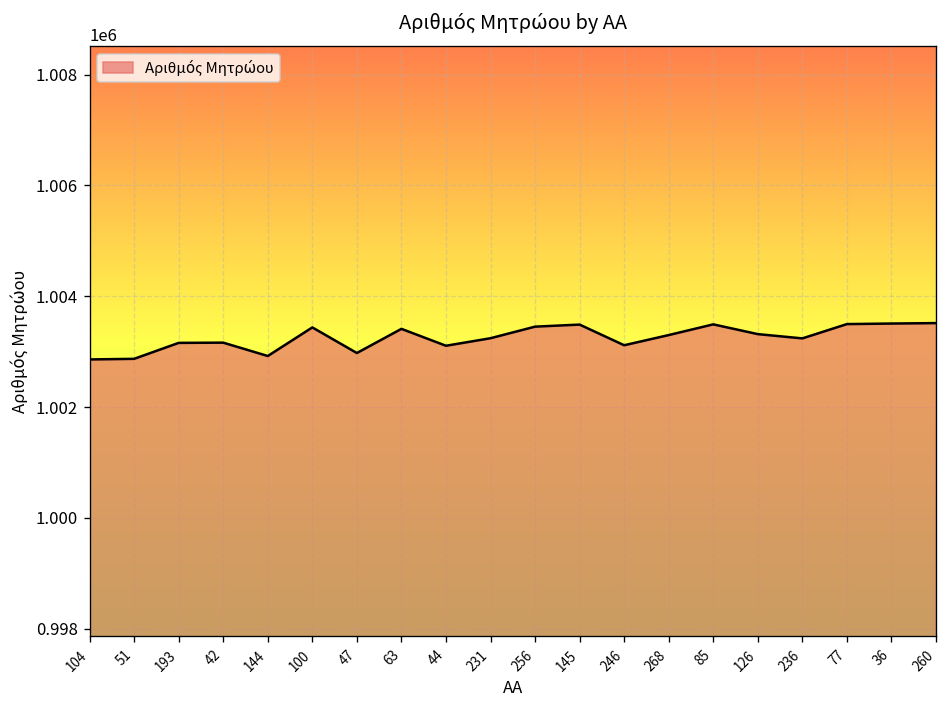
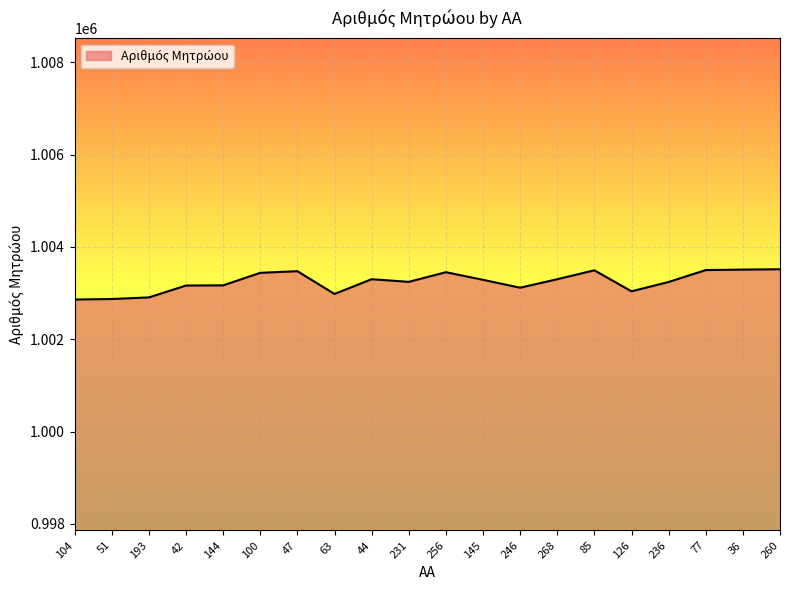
193: 1003200 -> 1002900
144: 1002900 -> 1003200
47: 1003000 -> 1003500
63: 1003400 -> 1003000
44: 1003100 -> 1003300
145: 1003500 -> 1003300
126: 1003300 -> 1003000
